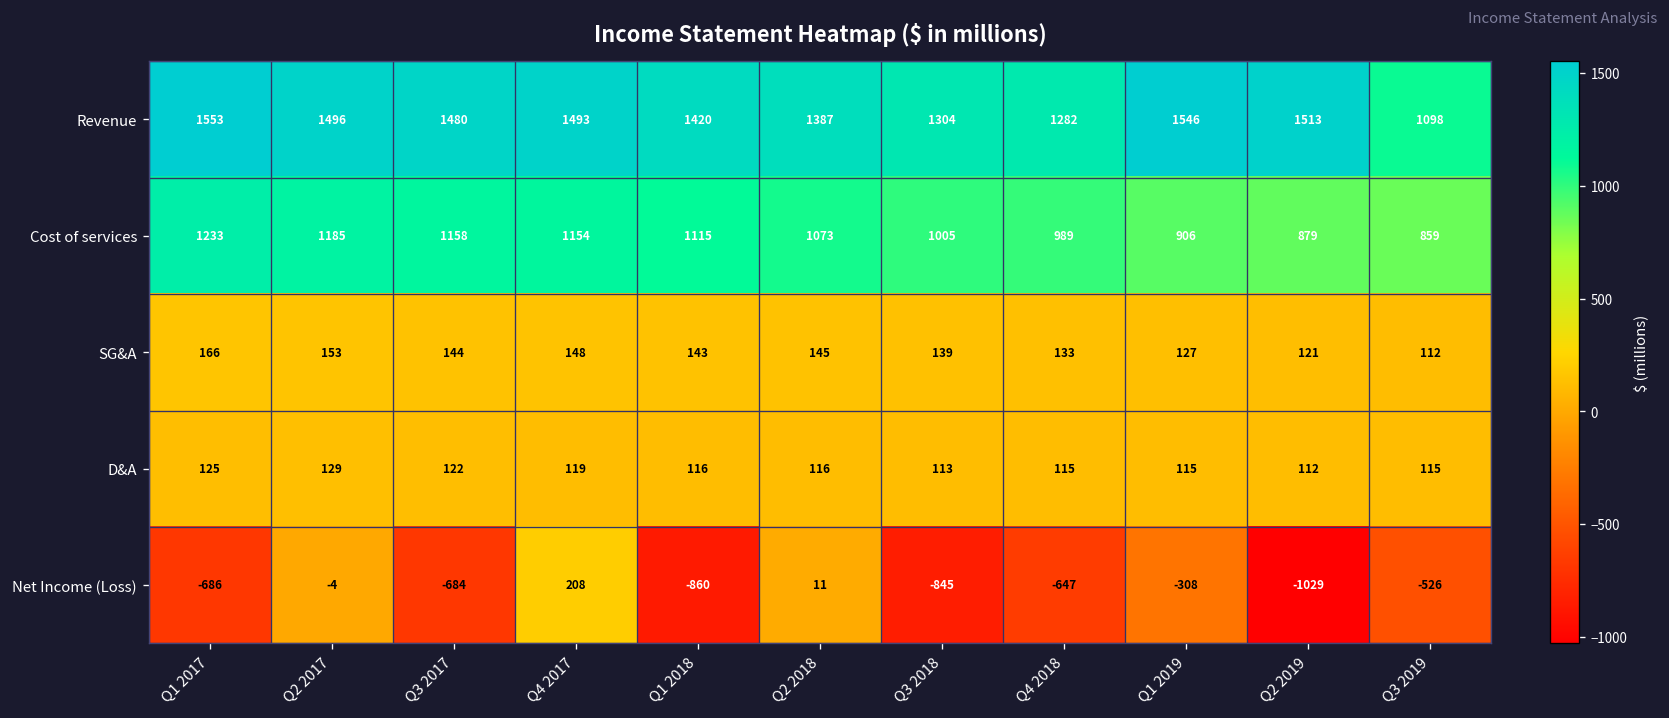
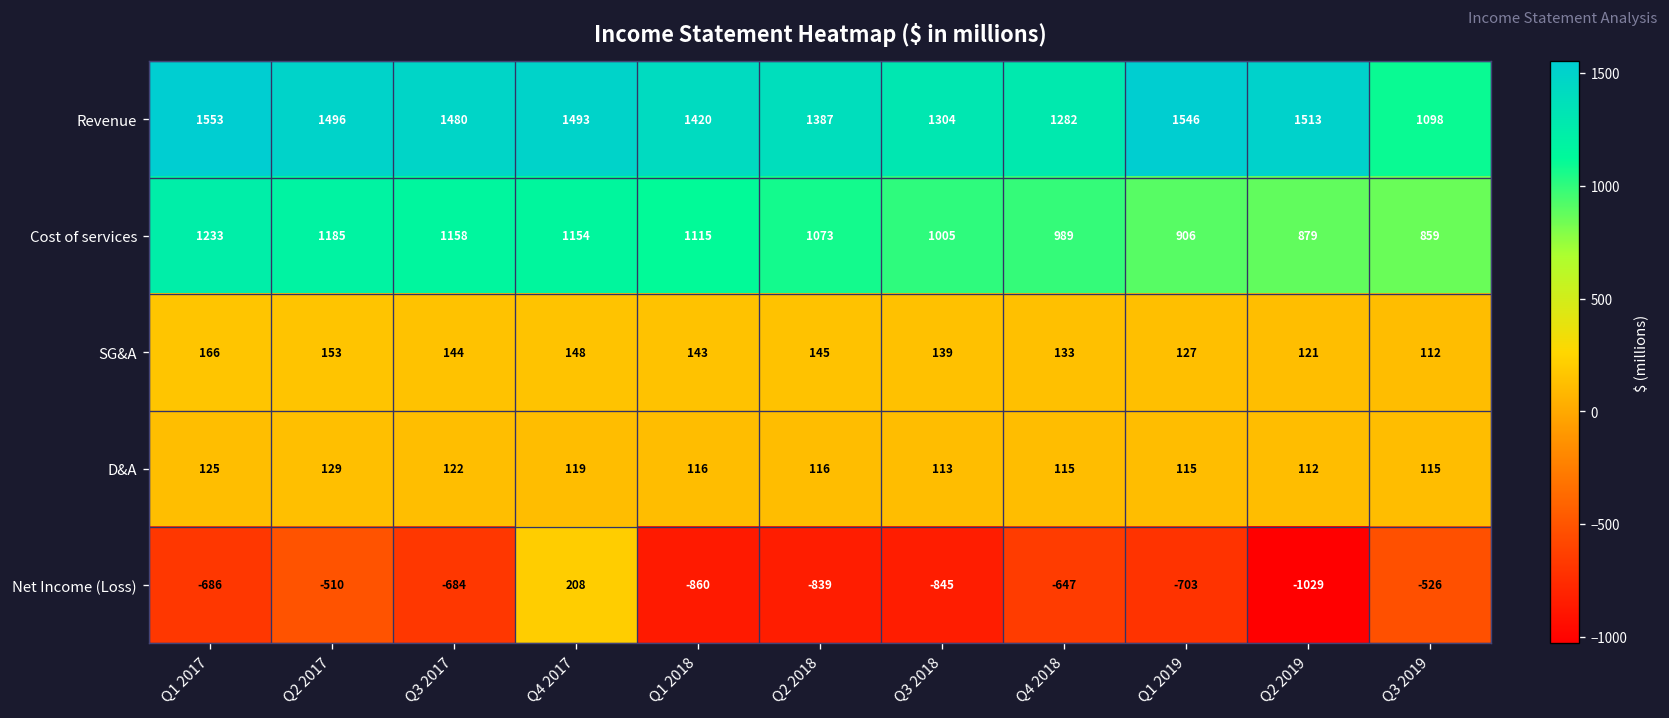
Net Income (Loss), Q2 2017: -4 -> -510
Net Income (Loss), Q2 2018: 11 -> -839
Net Income (Loss), Q1 2019: -308 -> -703
